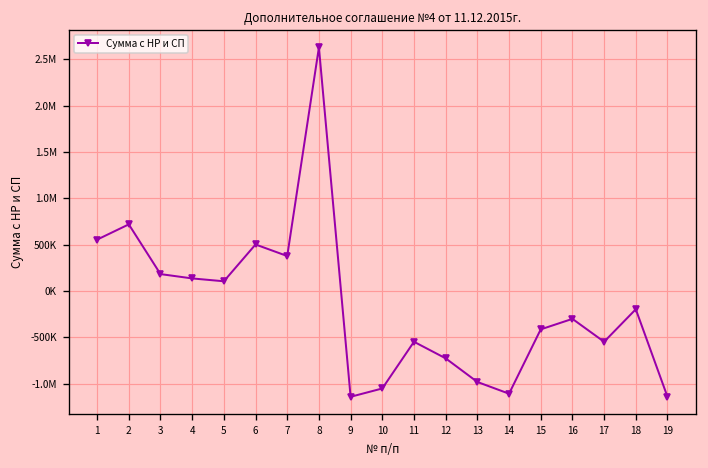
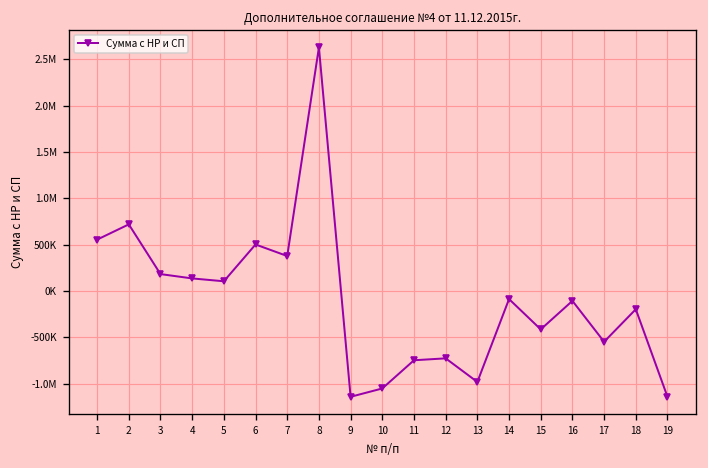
11: -500000 -> -700000
14: -1100000 -> -100000
16: -300000 -> -100000
